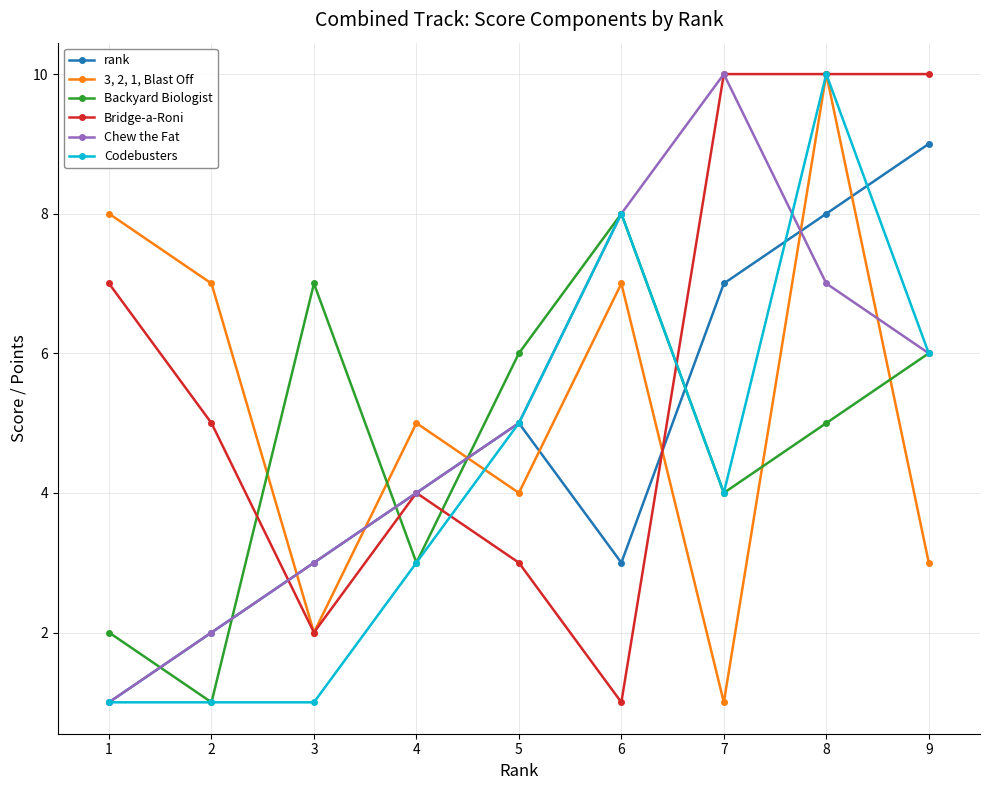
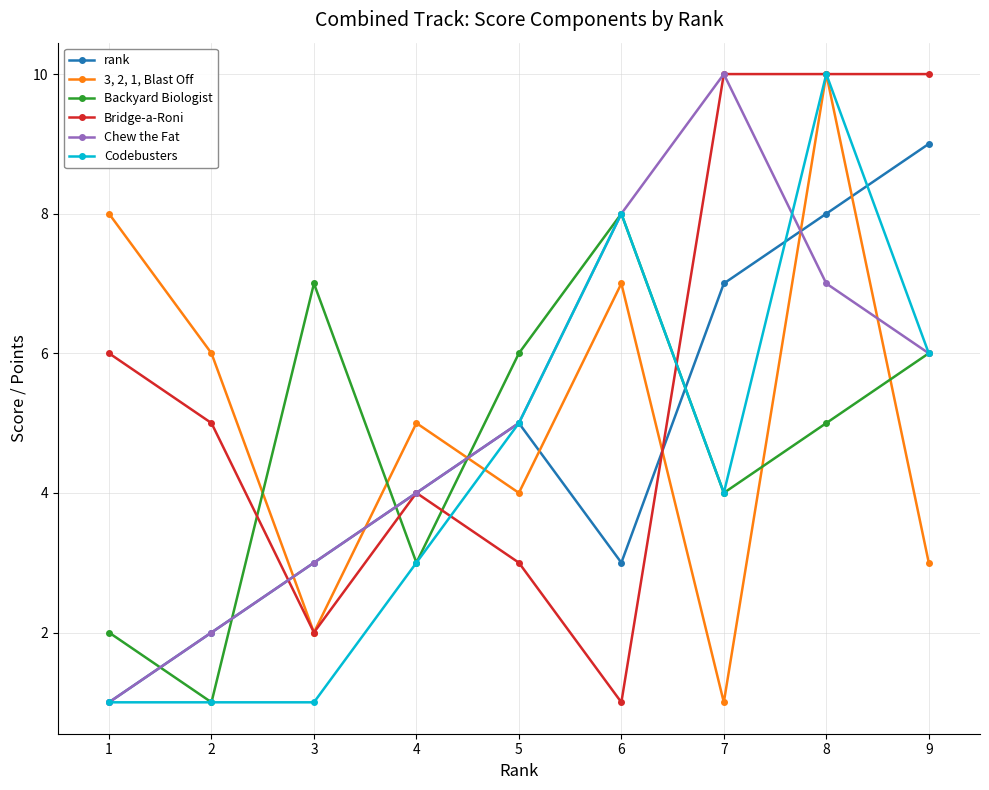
Bridge-a-Roni, 1: 7 -> 6
3, 2, 1, Blast Off, 2: 7 -> 6
